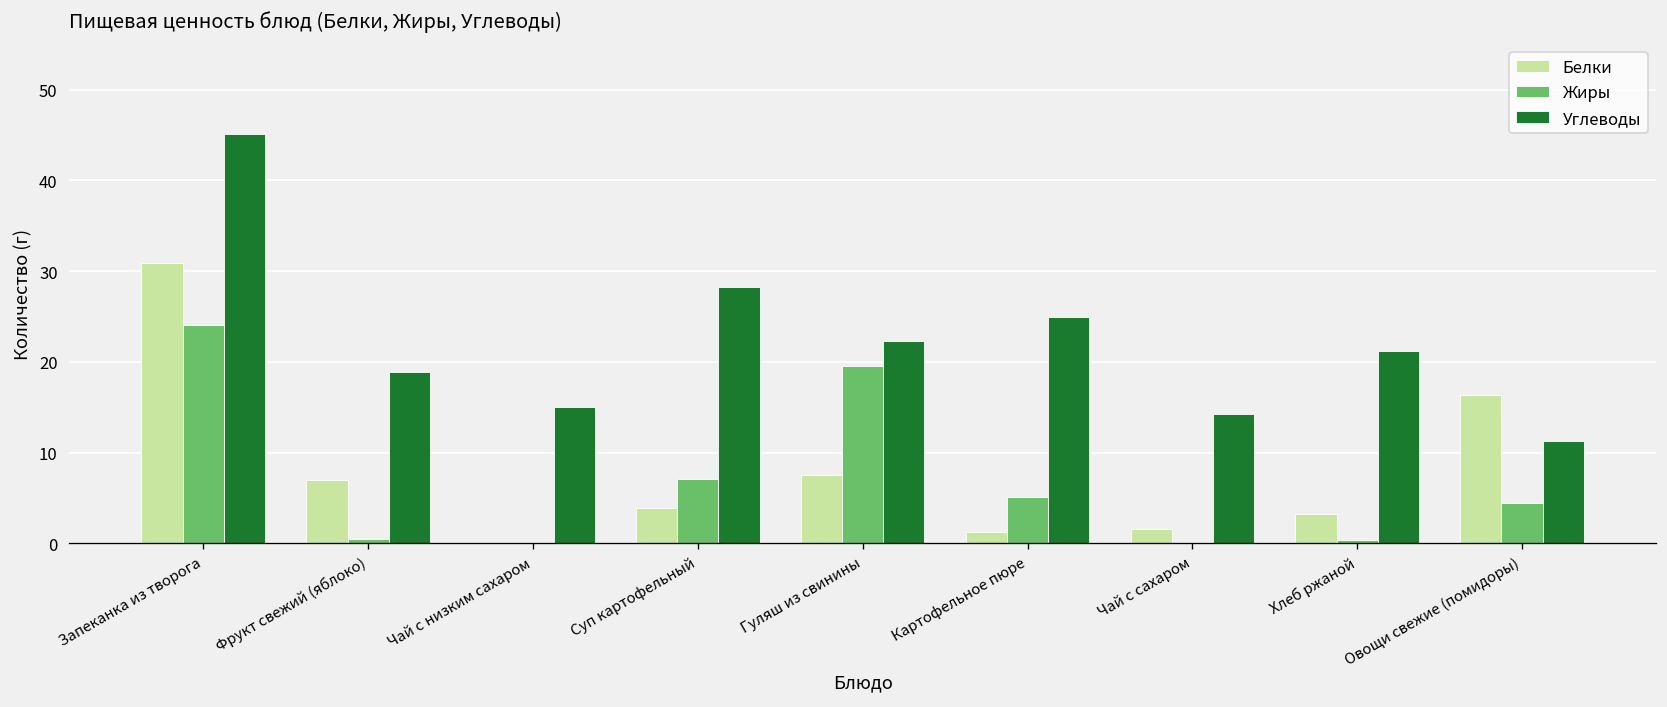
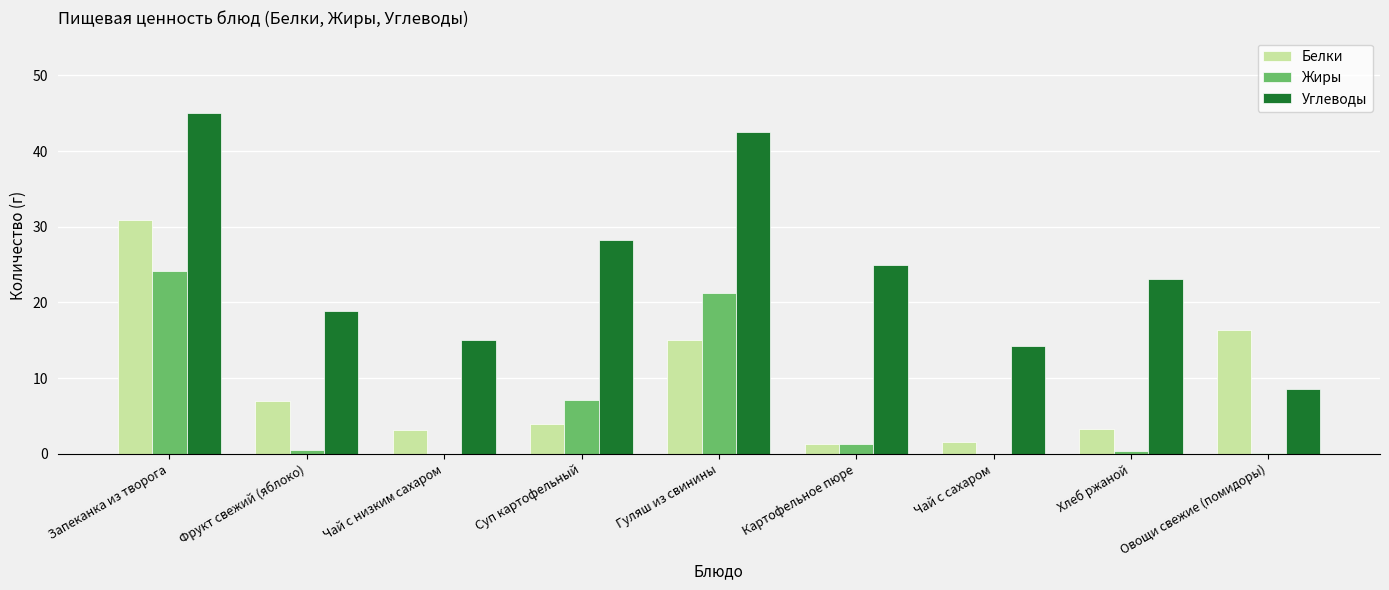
Белки, Чай с низким сахаром: 0 -> 3
Белки, Гуляш из свинины: 8 -> 15
Жиры, Гуляш из свинины: 20 -> 21
Углеводы, Гуляш из свинины: 22 -> 43
Жиры, Картофельное пюре: 5 -> 1
Углеводы, Хлеб ржаной: 21 -> 23
Жиры, Овощи свежие (помидоры): 5 -> 0
Углеводы, Овощи свежие (помидоры): 11 -> 9
